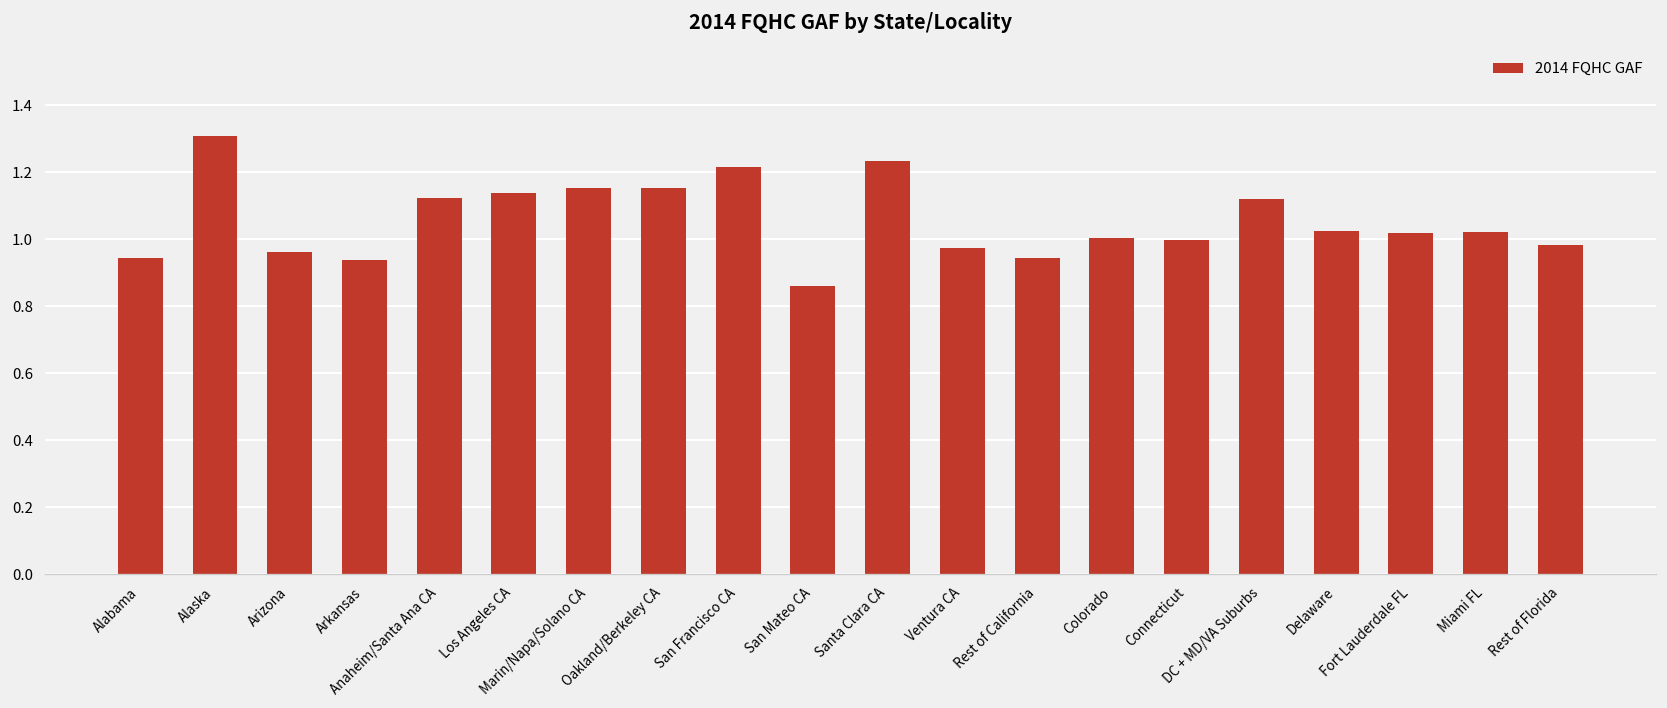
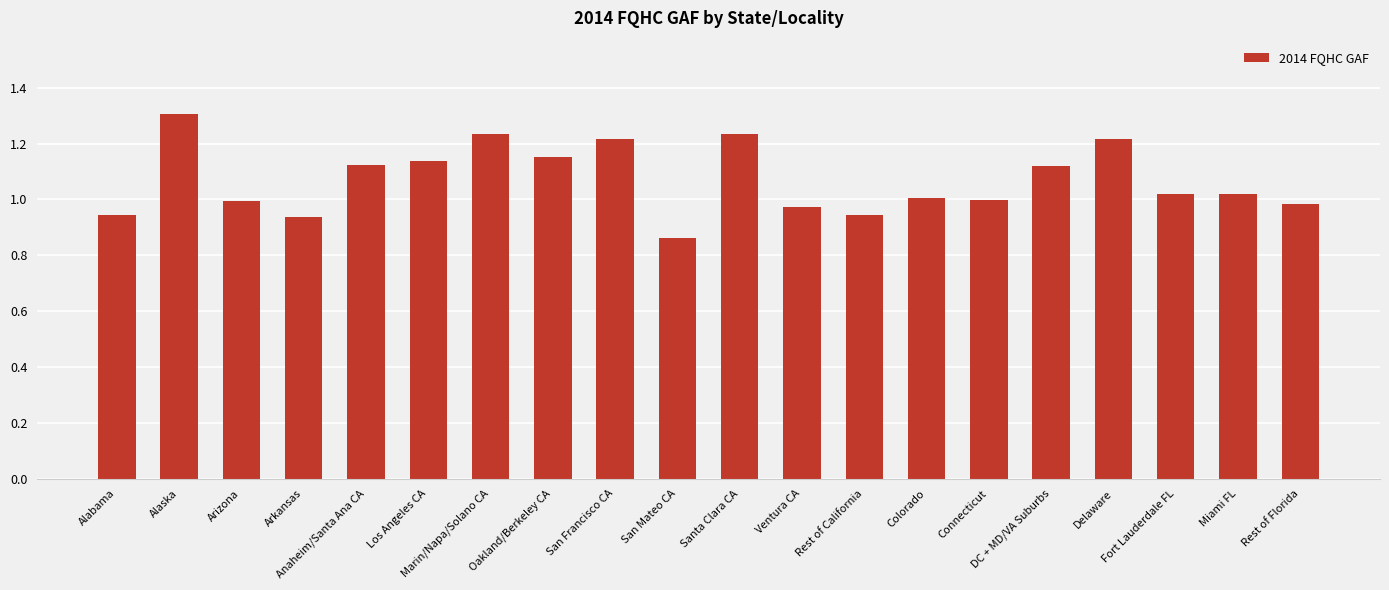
Arizona: 0.96 -> 1.00
Marin/Napa/Solano CA: 1.15 -> 1.23
Delaware: 1.02 -> 1.22
